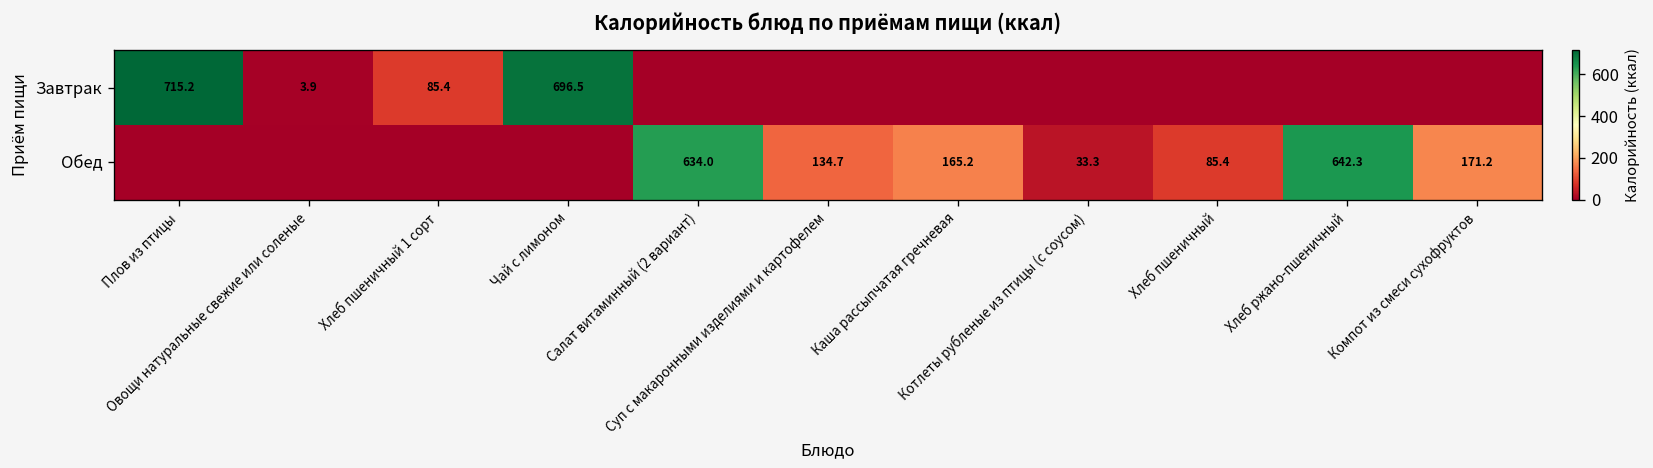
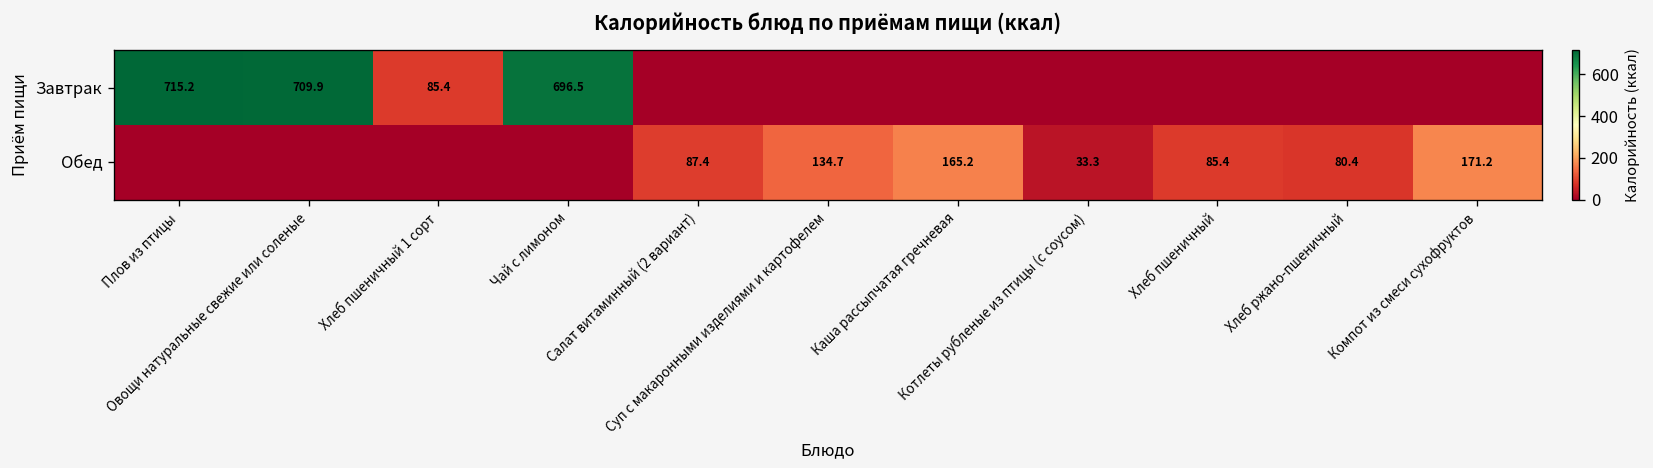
Завтрак, Овощи натуральные свежие или соленые: 3.9 -> 709.9
Обед, Салат витаминный (2 вариант): 634.0 -> 87.4
Обед, Хлеб ржано-пшеничный: 642.3 -> 80.4
